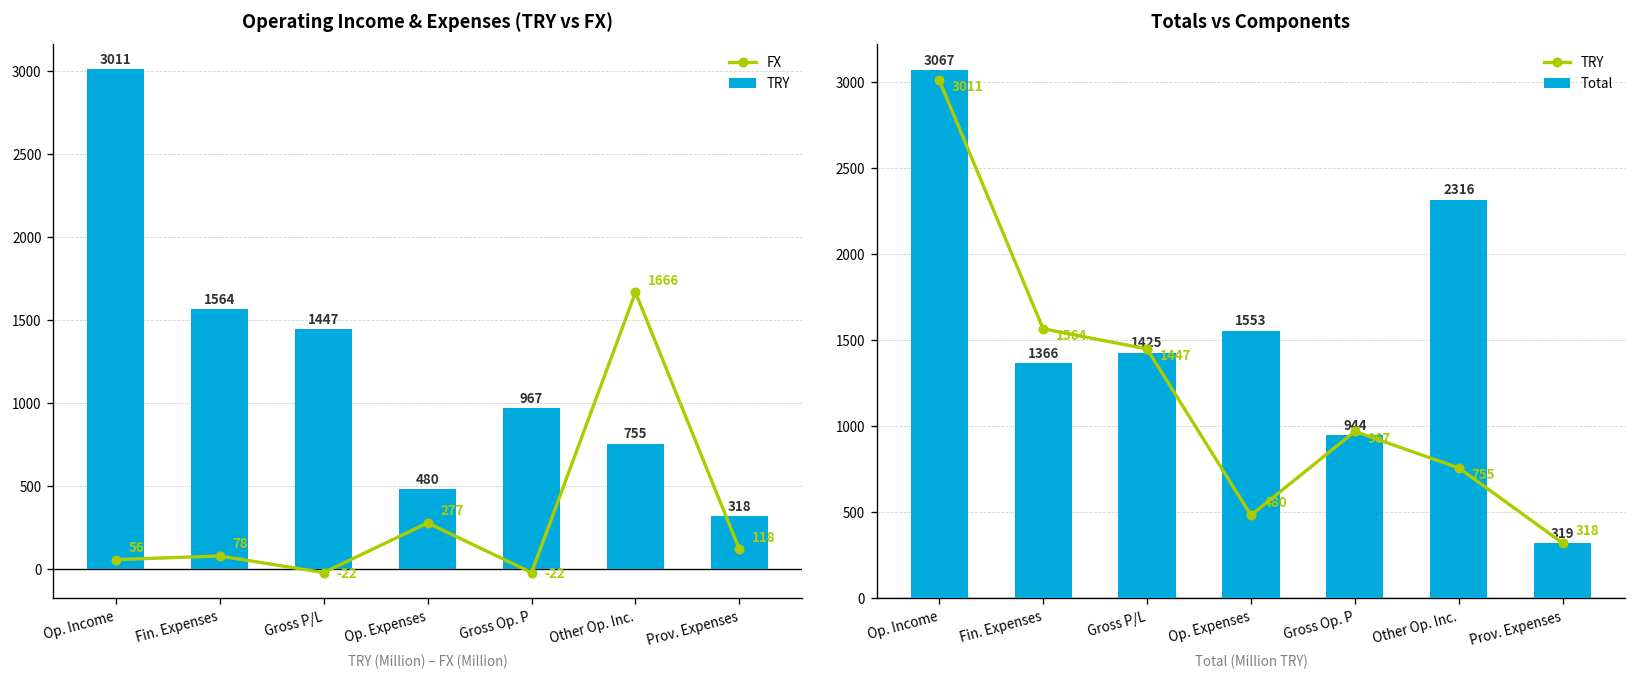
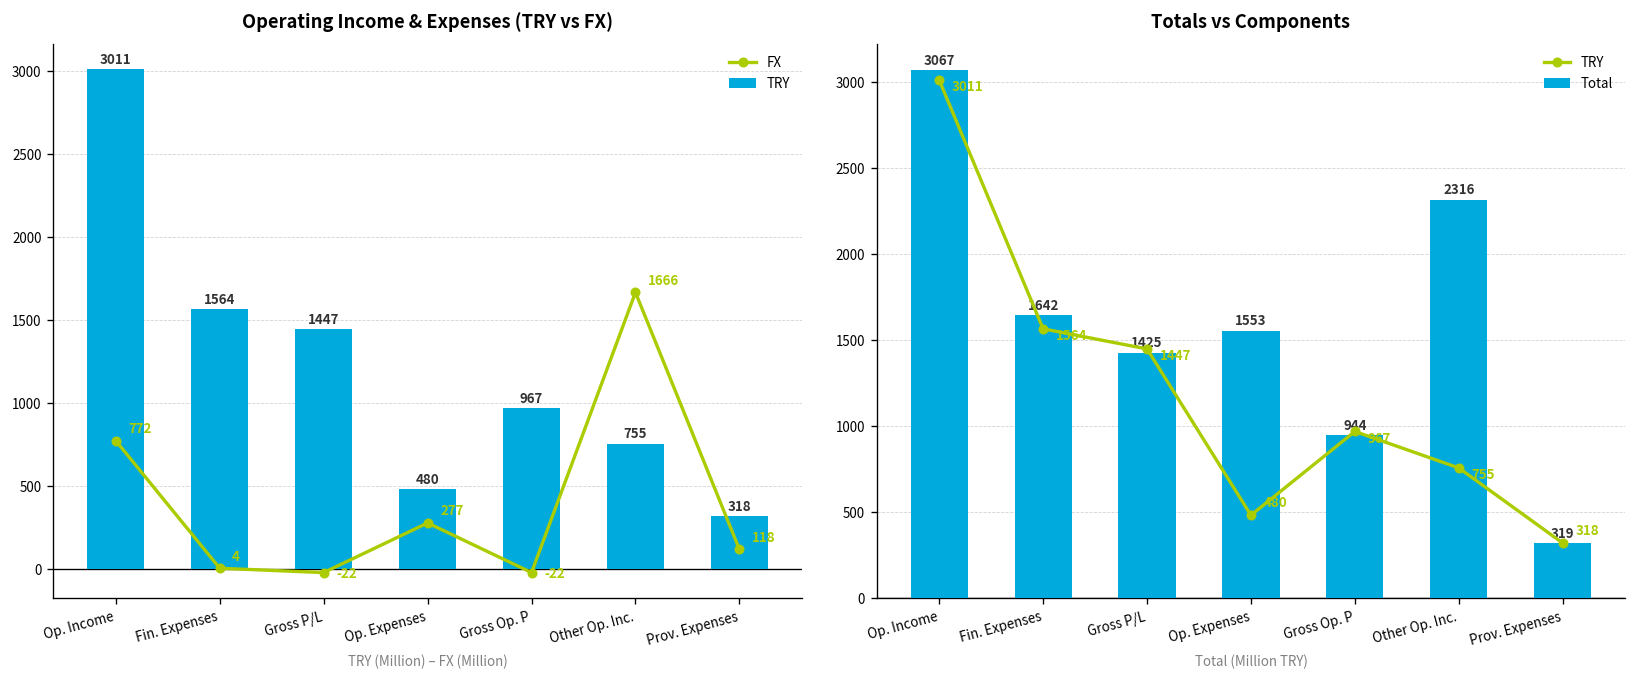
Operating Income & Expenses (TRY vs FX), FX, Op. Income: 56 -> 772
Operating Income & Expenses (TRY vs FX), FX, Fin. Expenses: 78 -> 4
Totals vs Components, Total, Fin. Expenses: 1366 -> 1642
